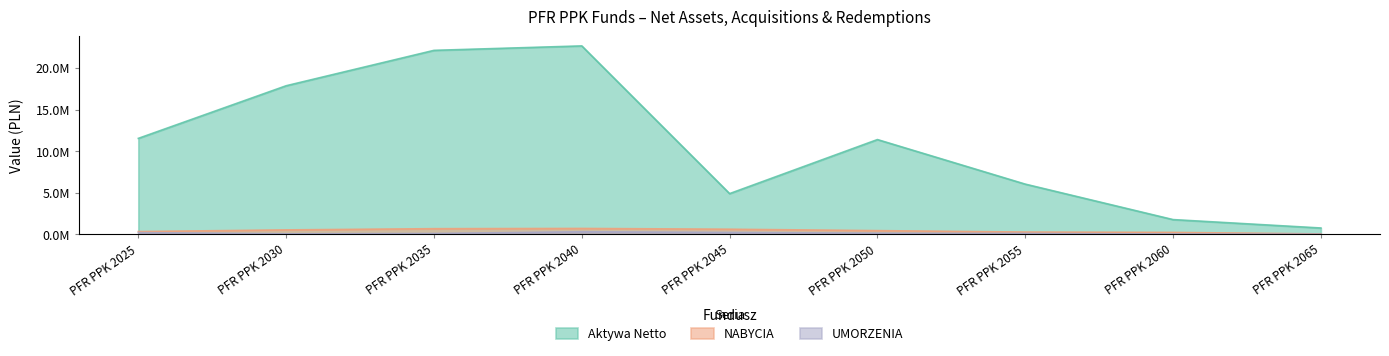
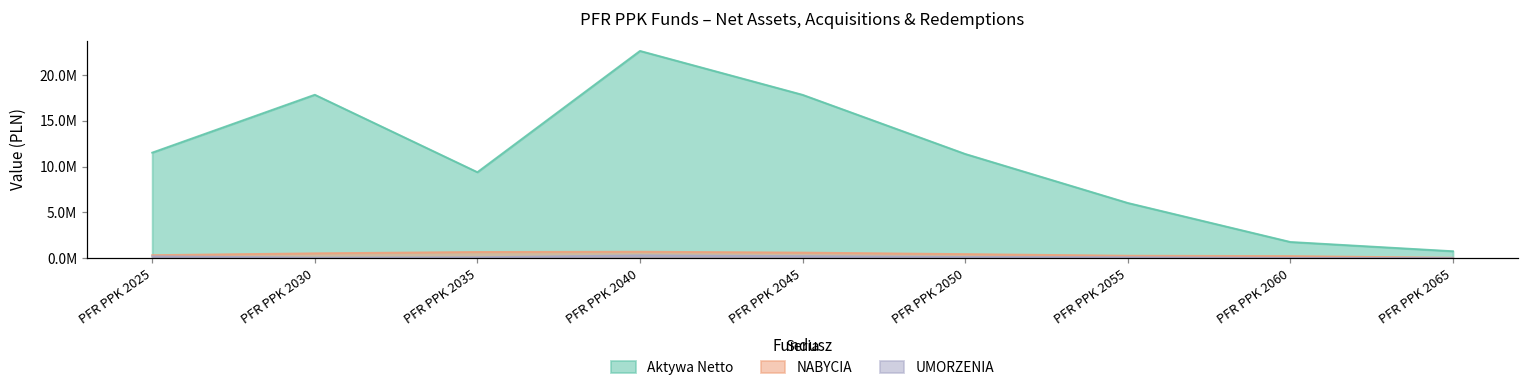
Aktywa Netto, PFR PPK 2035: 22000000 -> 9000000
Aktywa Netto, PFR PPK 2045: 5000000 -> 18000000
